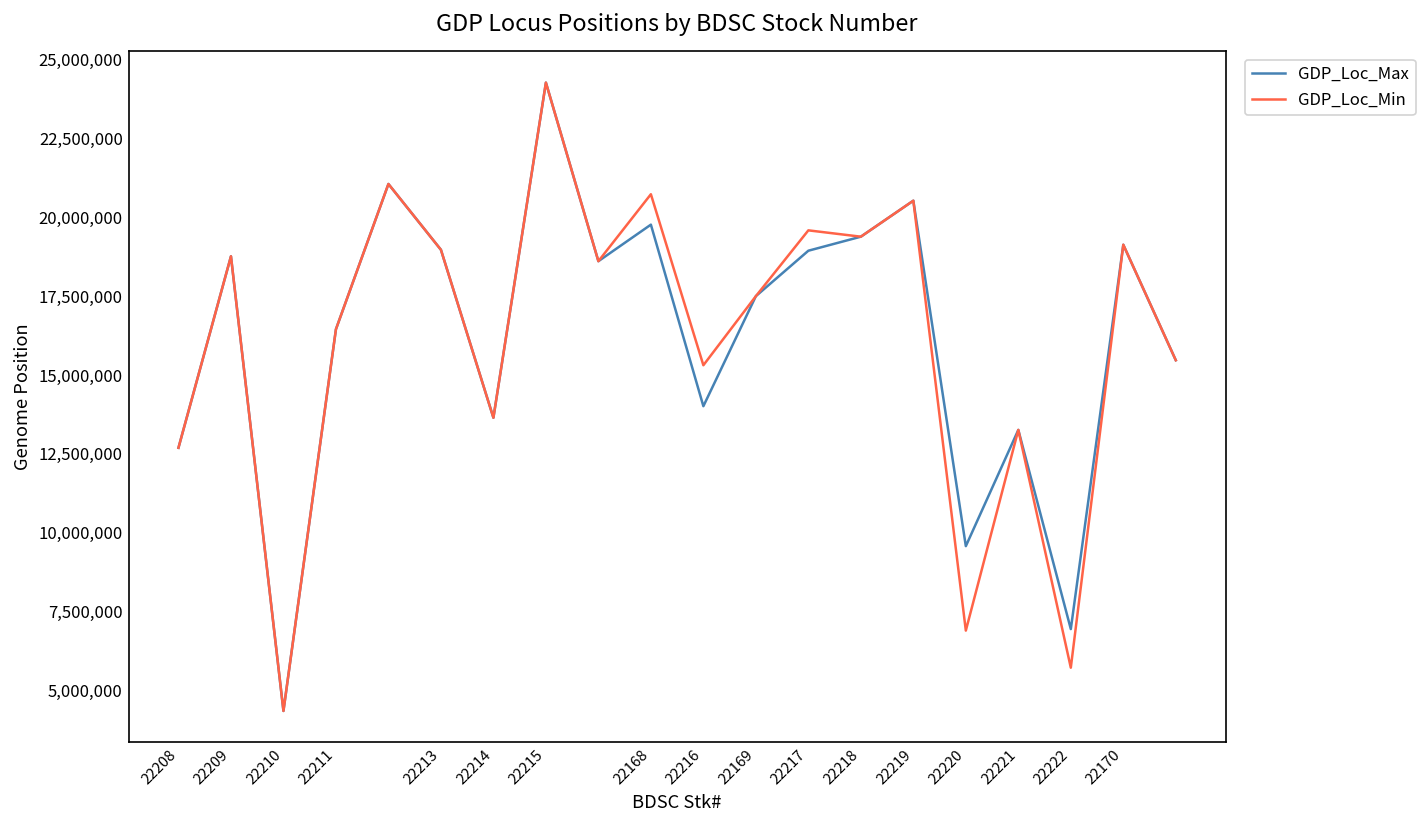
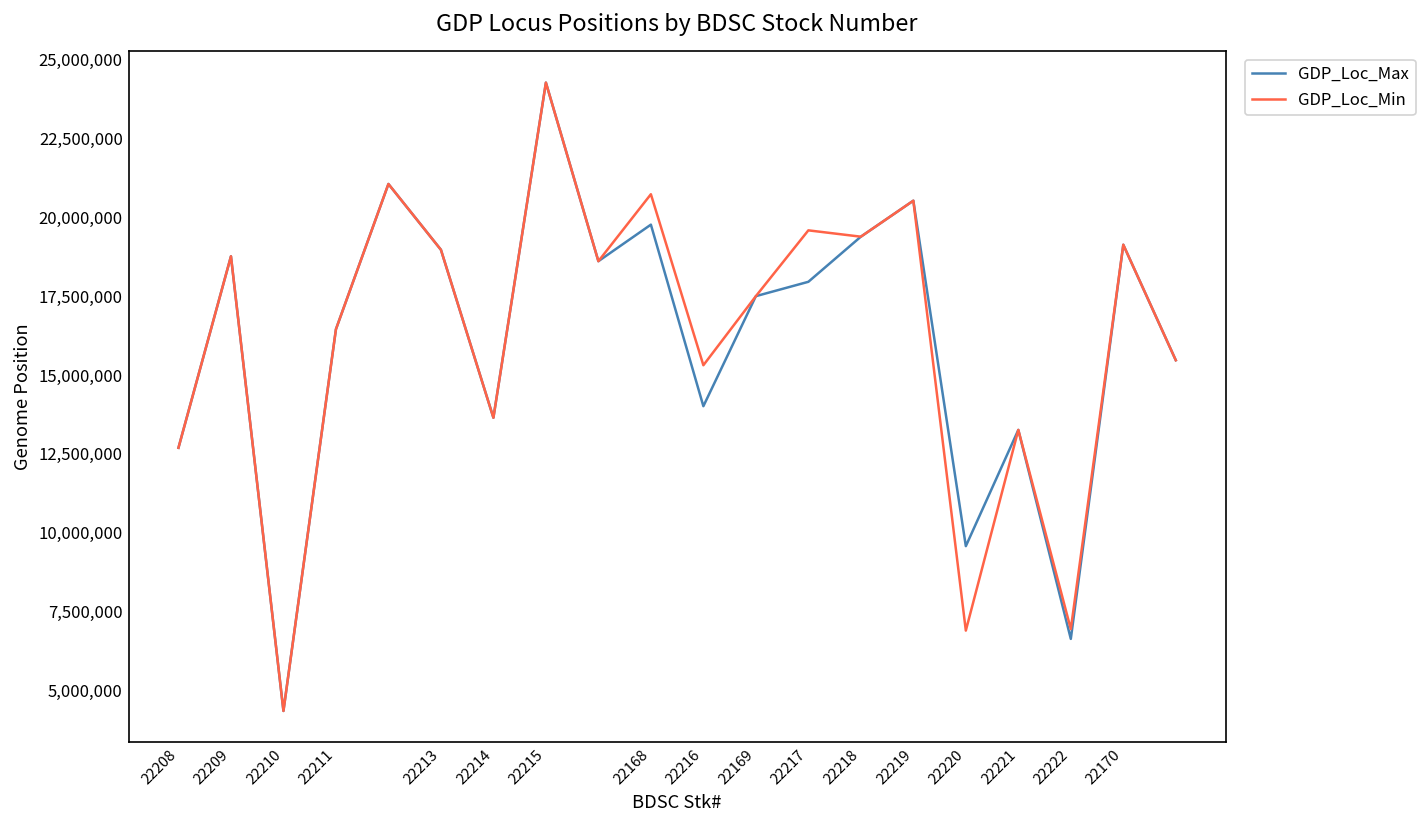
GDP_Loc_Max, 22217: 18,900,000 -> 18,000,000
GDP_Loc_Max, 22222: 6,900,000 -> 6,600,000
GDP_Loc_Min, 22222: 5,700,000 -> 6,900,000
